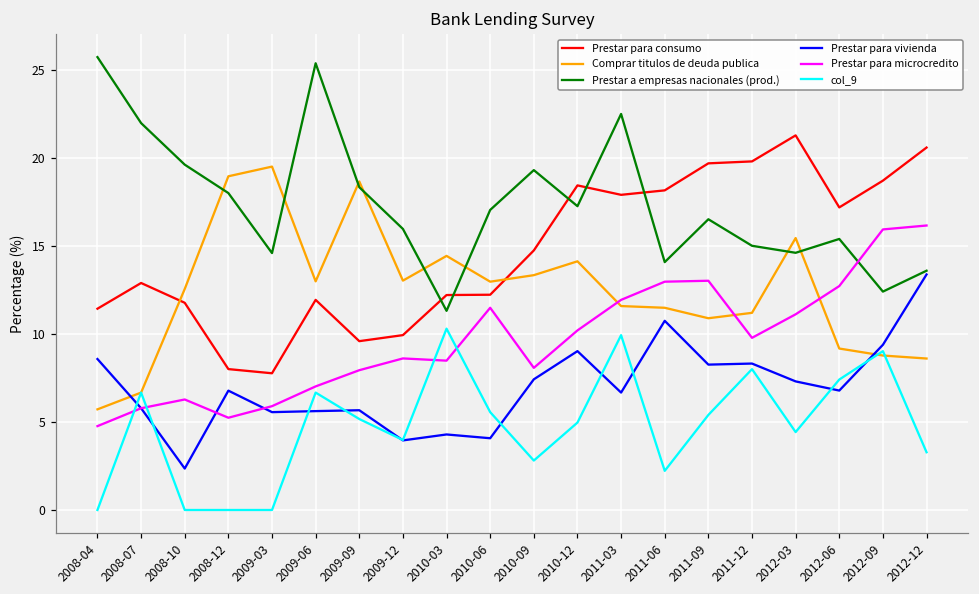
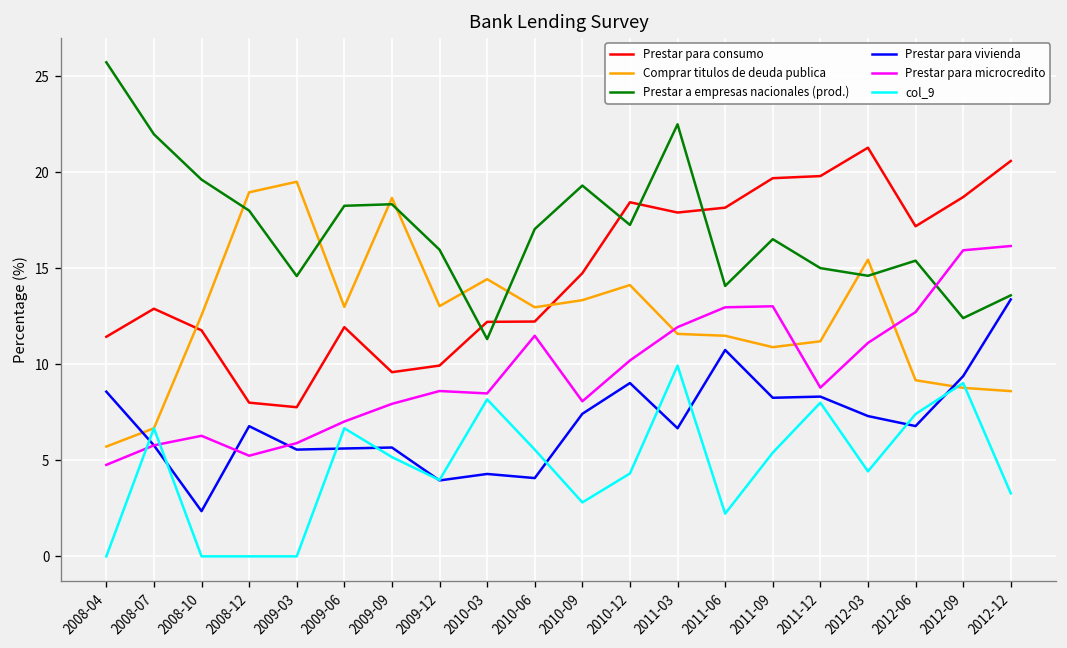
Prestar a empresas nacionales (prod.), 2009-06: 25.4 -> 18.2
col_9, 2010-03: 10.3 -> 8.2
col_9, 2010-12: 5.0 -> 4.3
Prestar para microcredito, 2011-12: 9.8 -> 8.8
